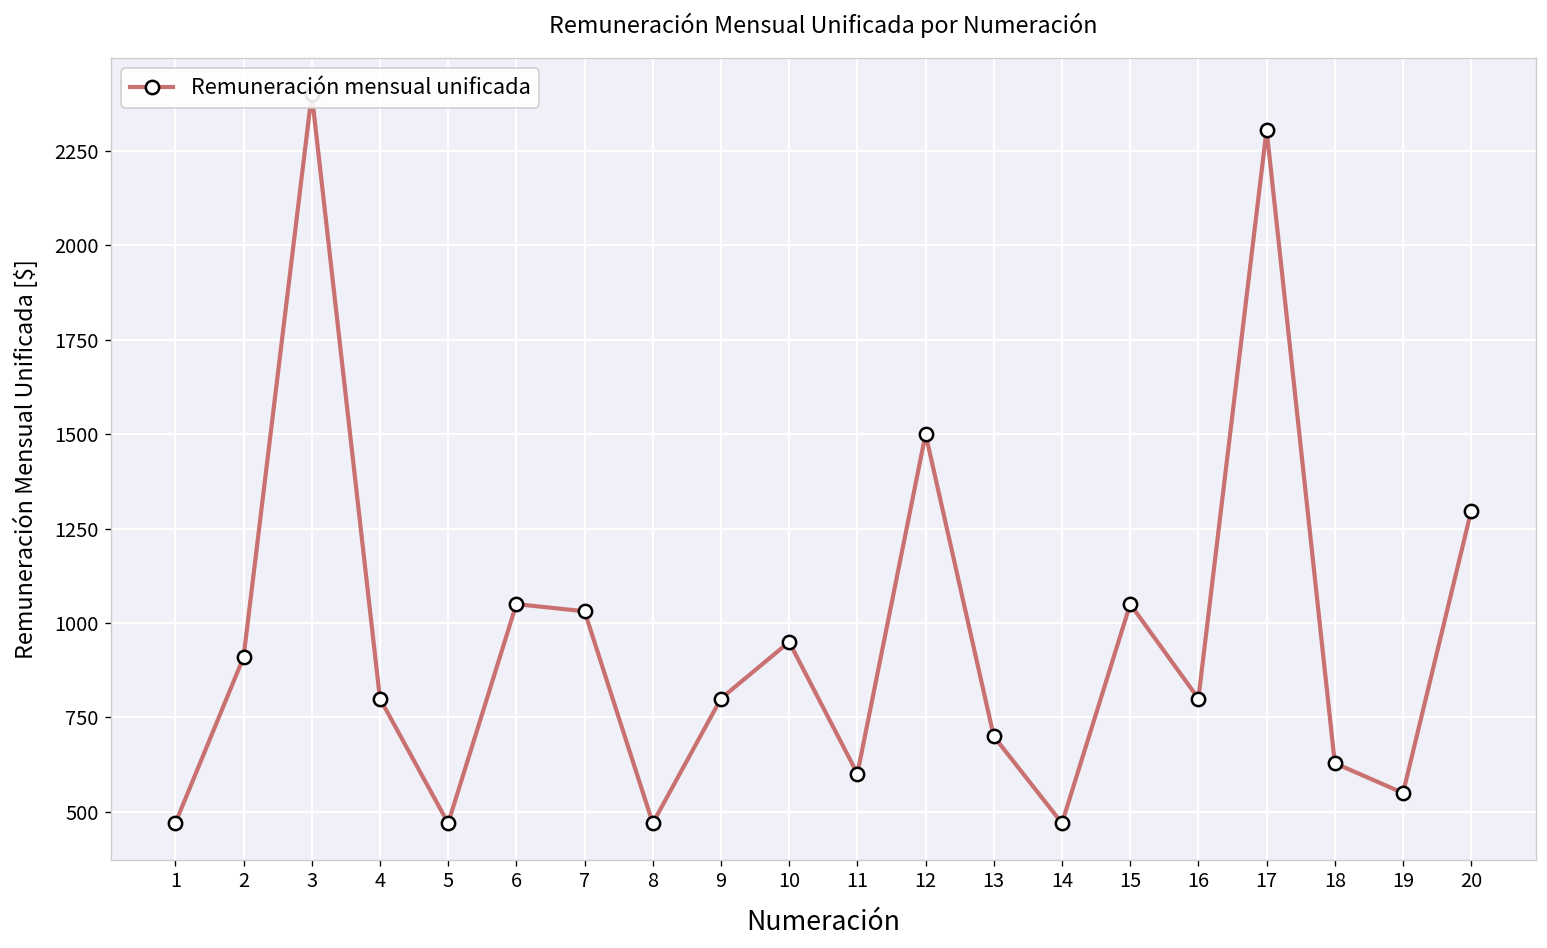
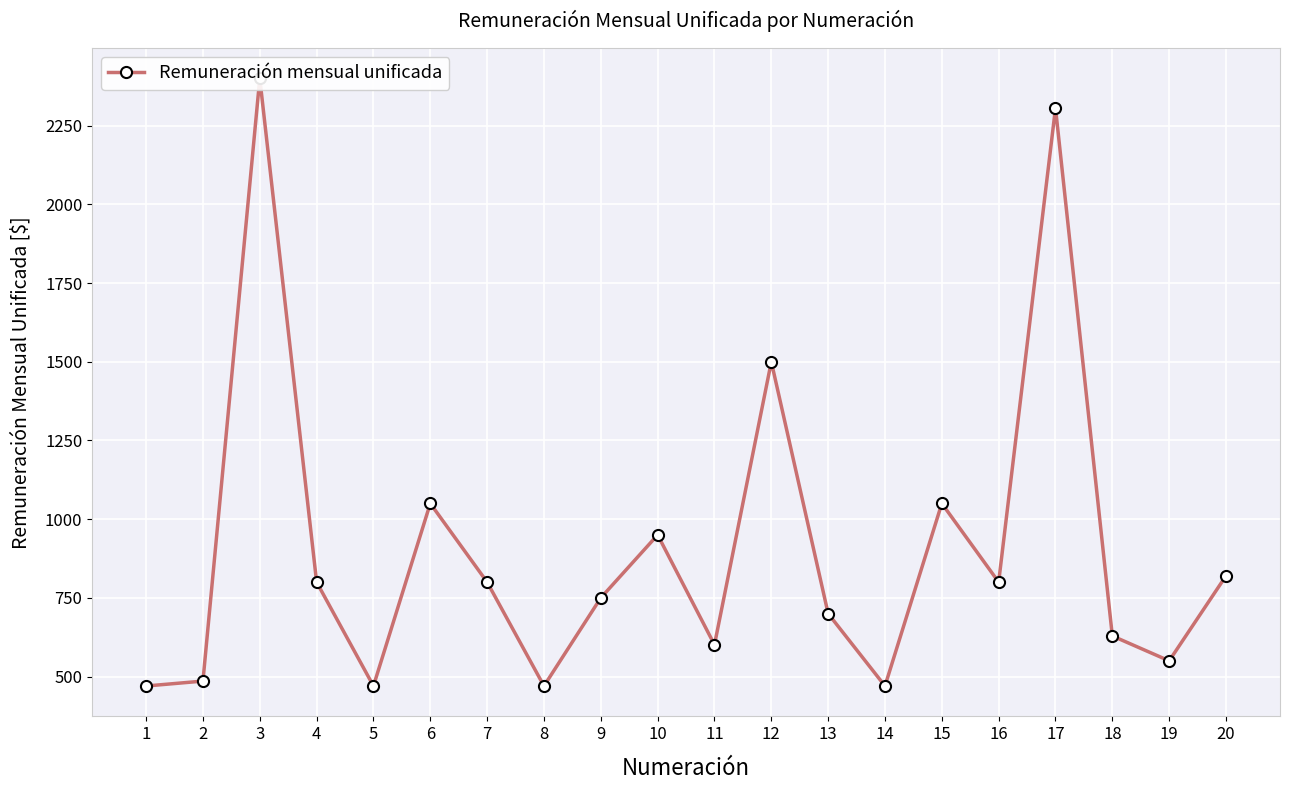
2: 910 -> 490
7: 1030 -> 800
9: 800 -> 750
20: 1300 -> 820
